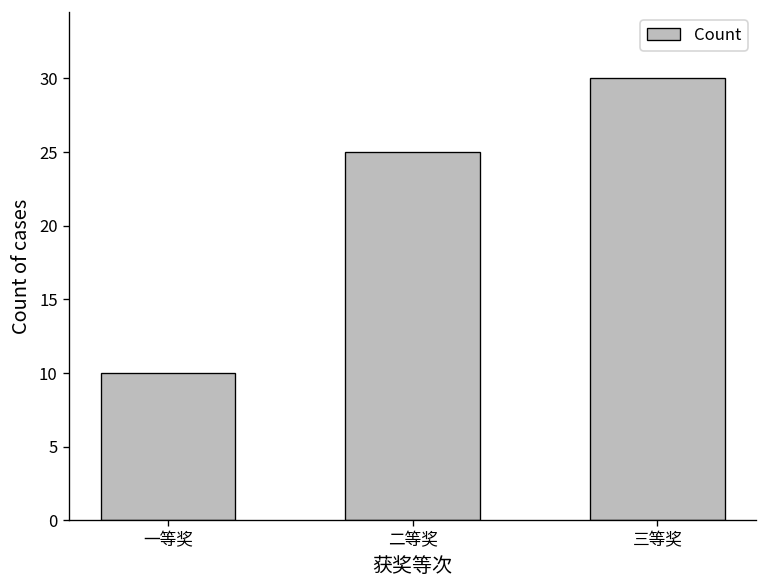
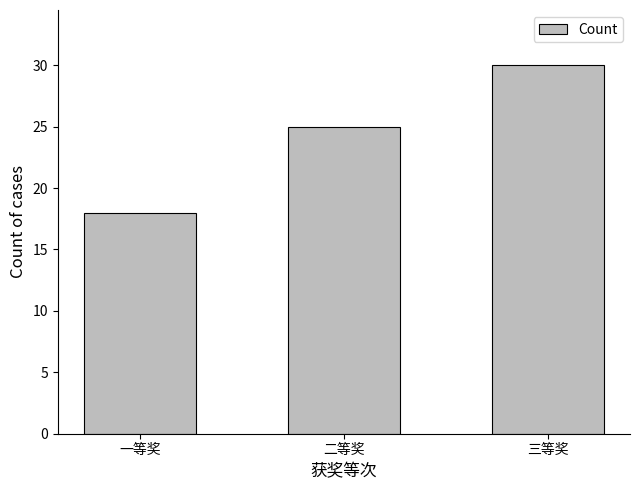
一等奖: 10 -> 18
